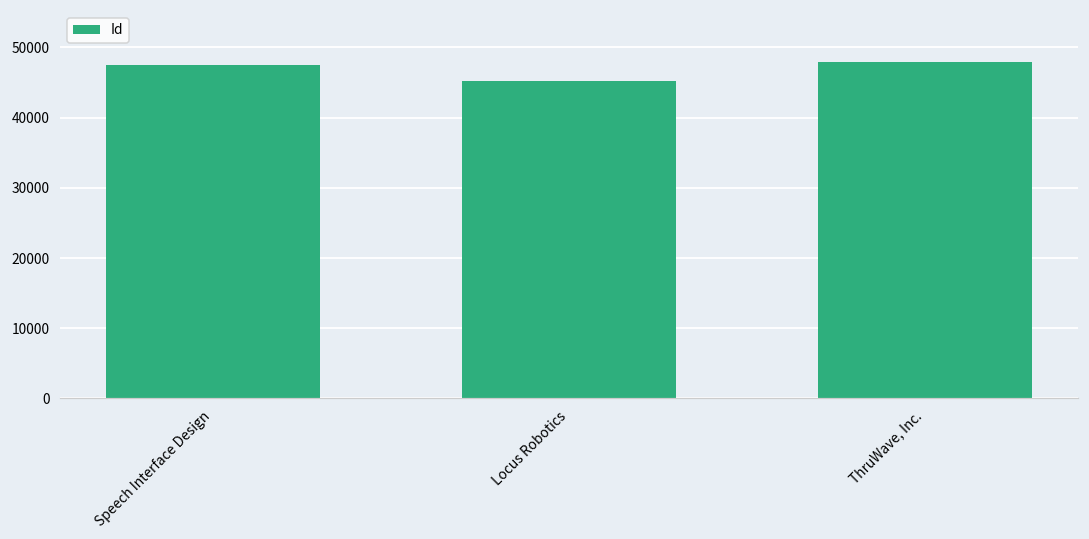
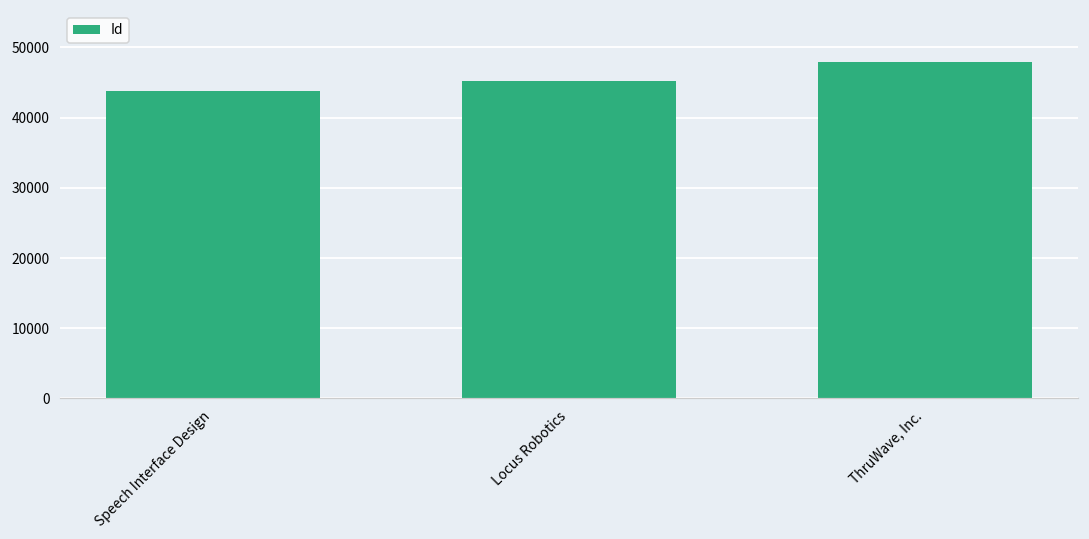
Speech Interface Design: 48000 -> 44000
